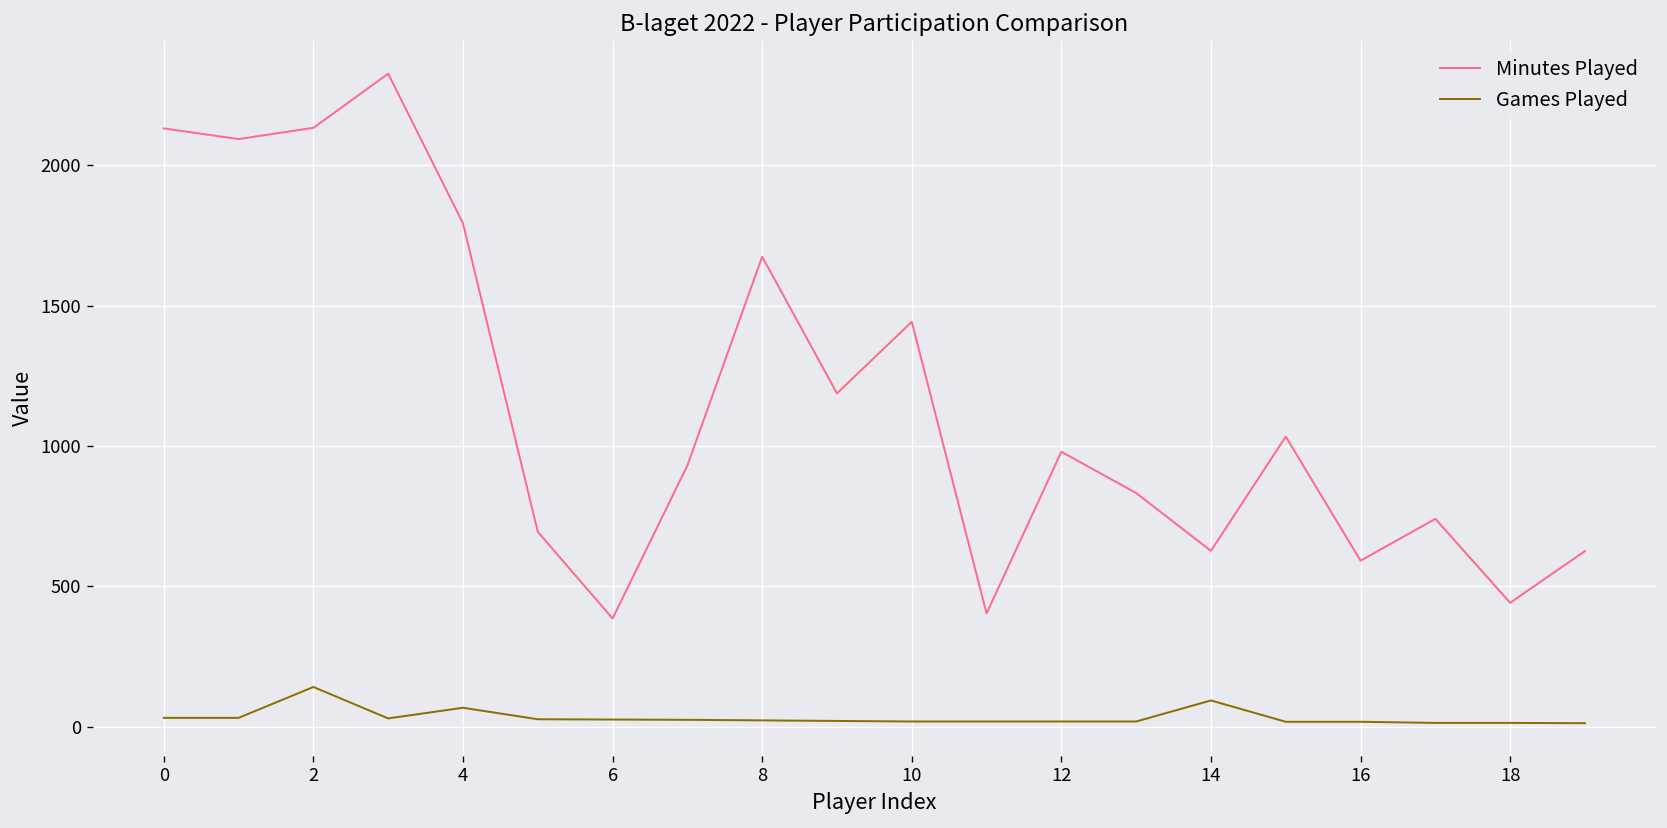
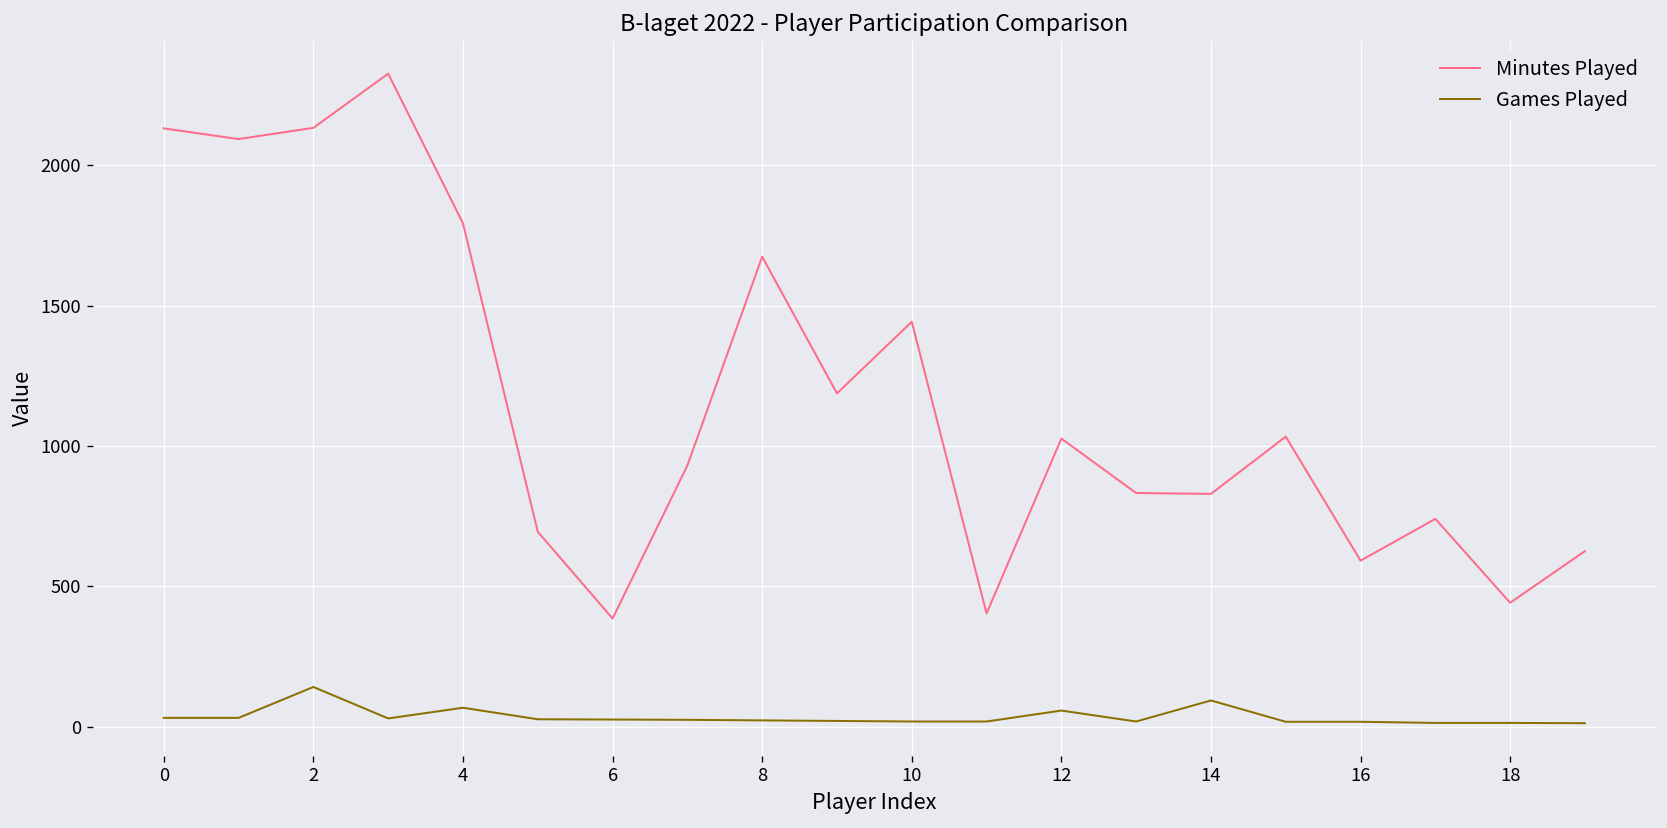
Minutes Played, 12: 980 -> 1030
Games Played, 12: 20 -> 60
Minutes Played, 14: 630 -> 830
